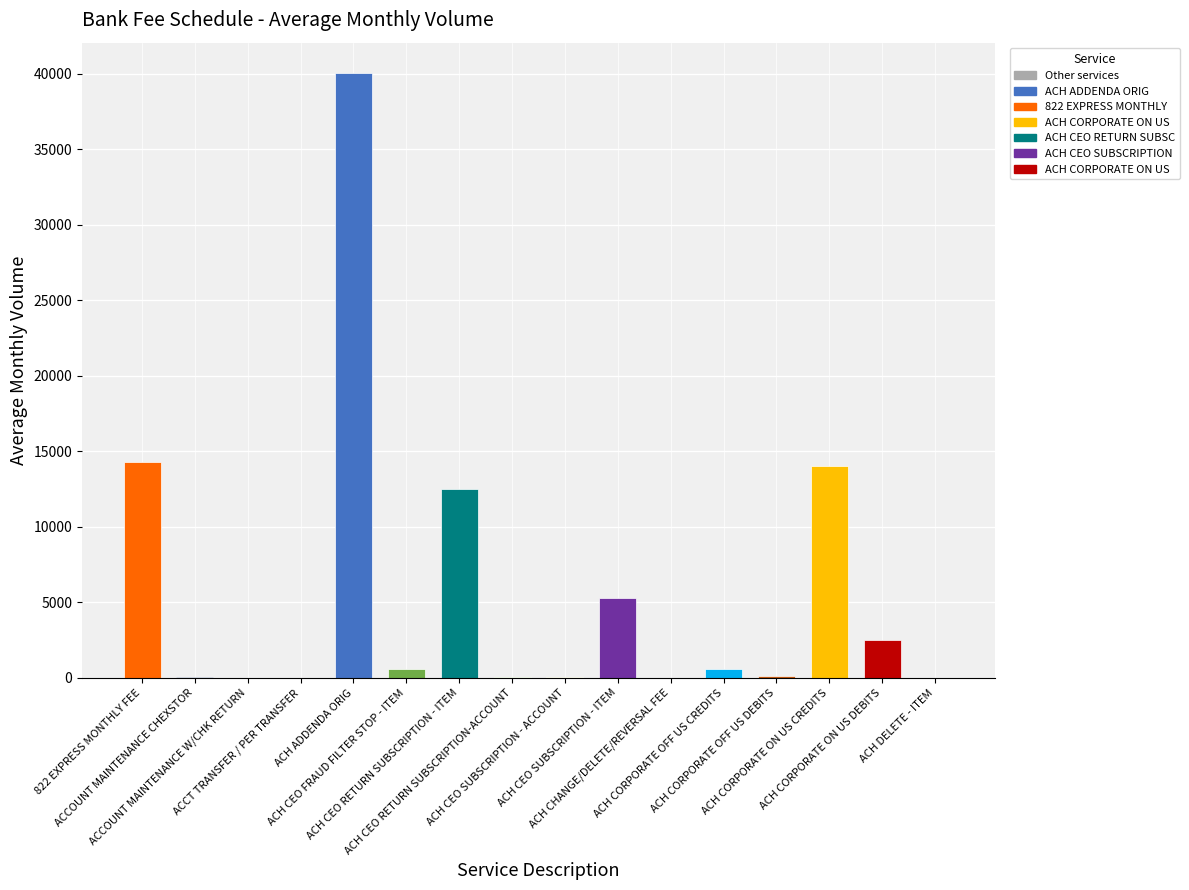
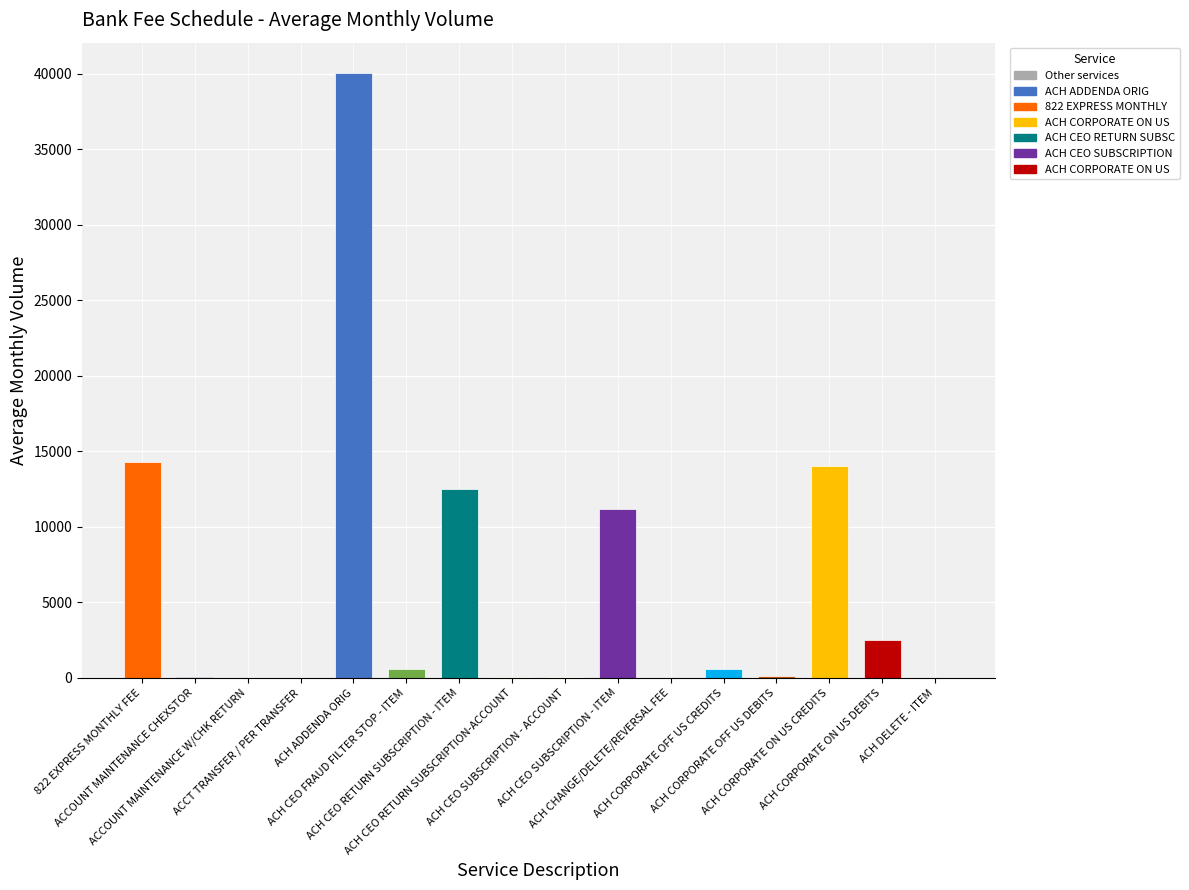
ACH CEO SUBSCRIPTION - ITEM: 5300 -> 11200
